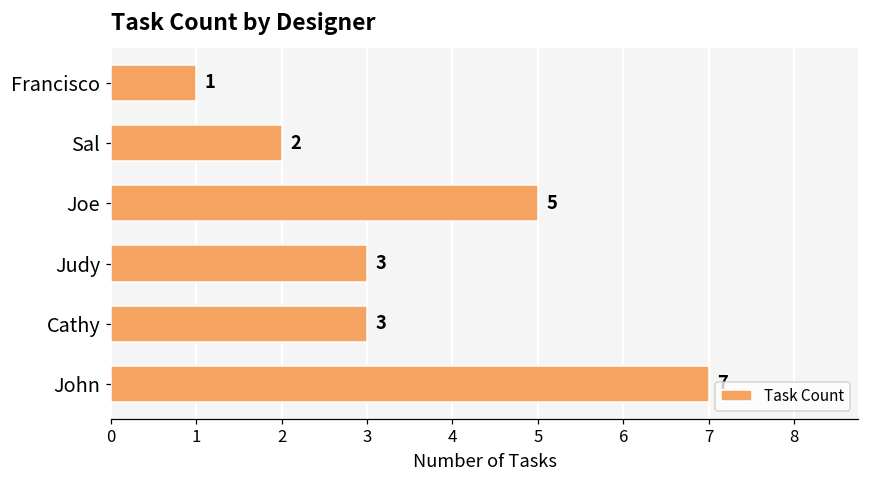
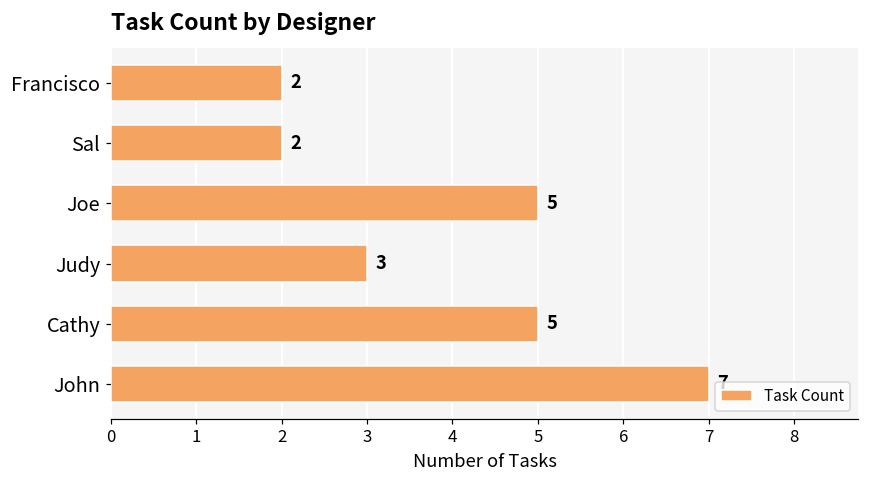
Francisco: 1 -> 2
Cathy: 3 -> 5
